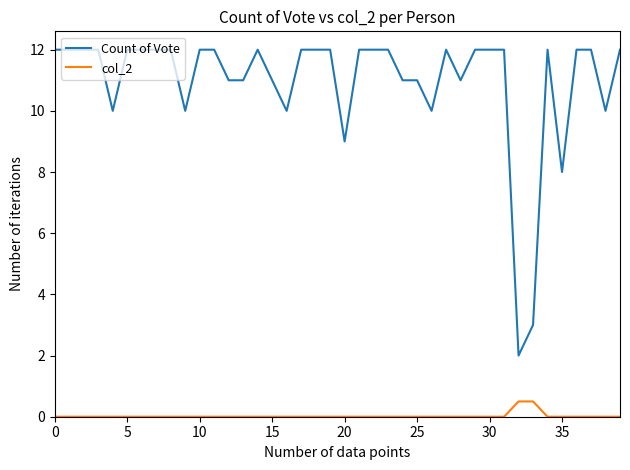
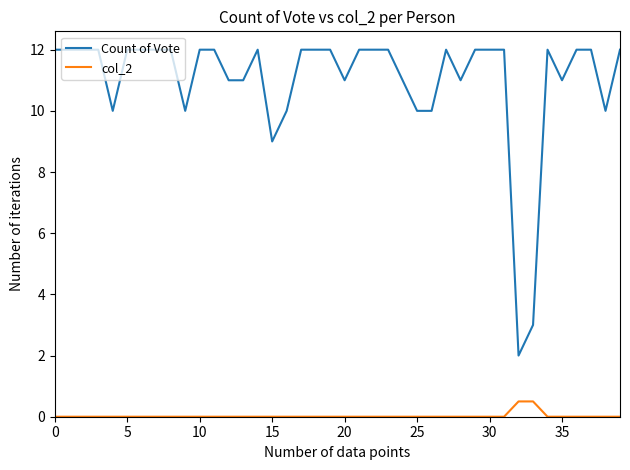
Count of Vote, 15: 11 -> 9
Count of Vote, 20: 9 -> 11
Count of Vote, 25: 11 -> 10
Count of Vote, 35: 8 -> 11
